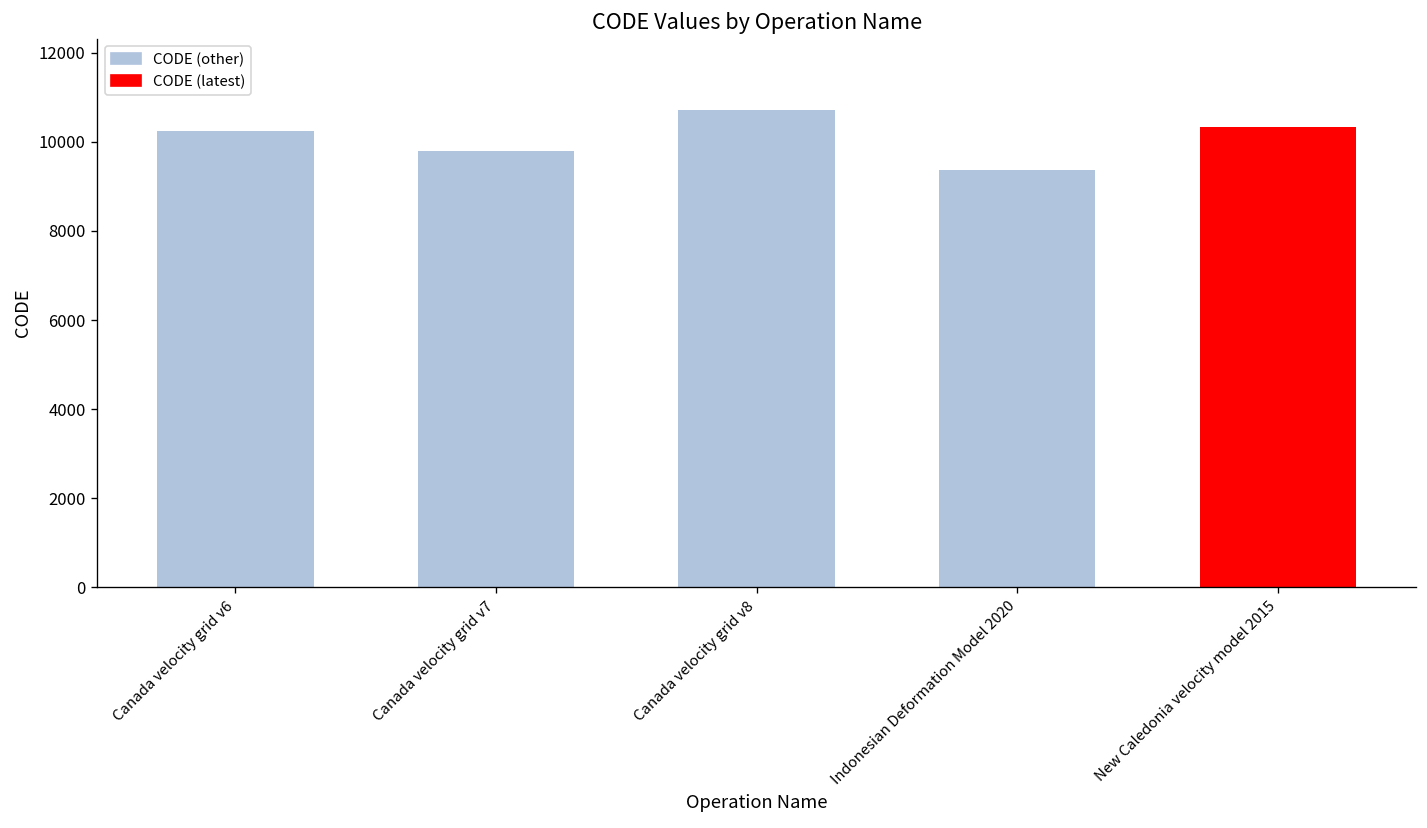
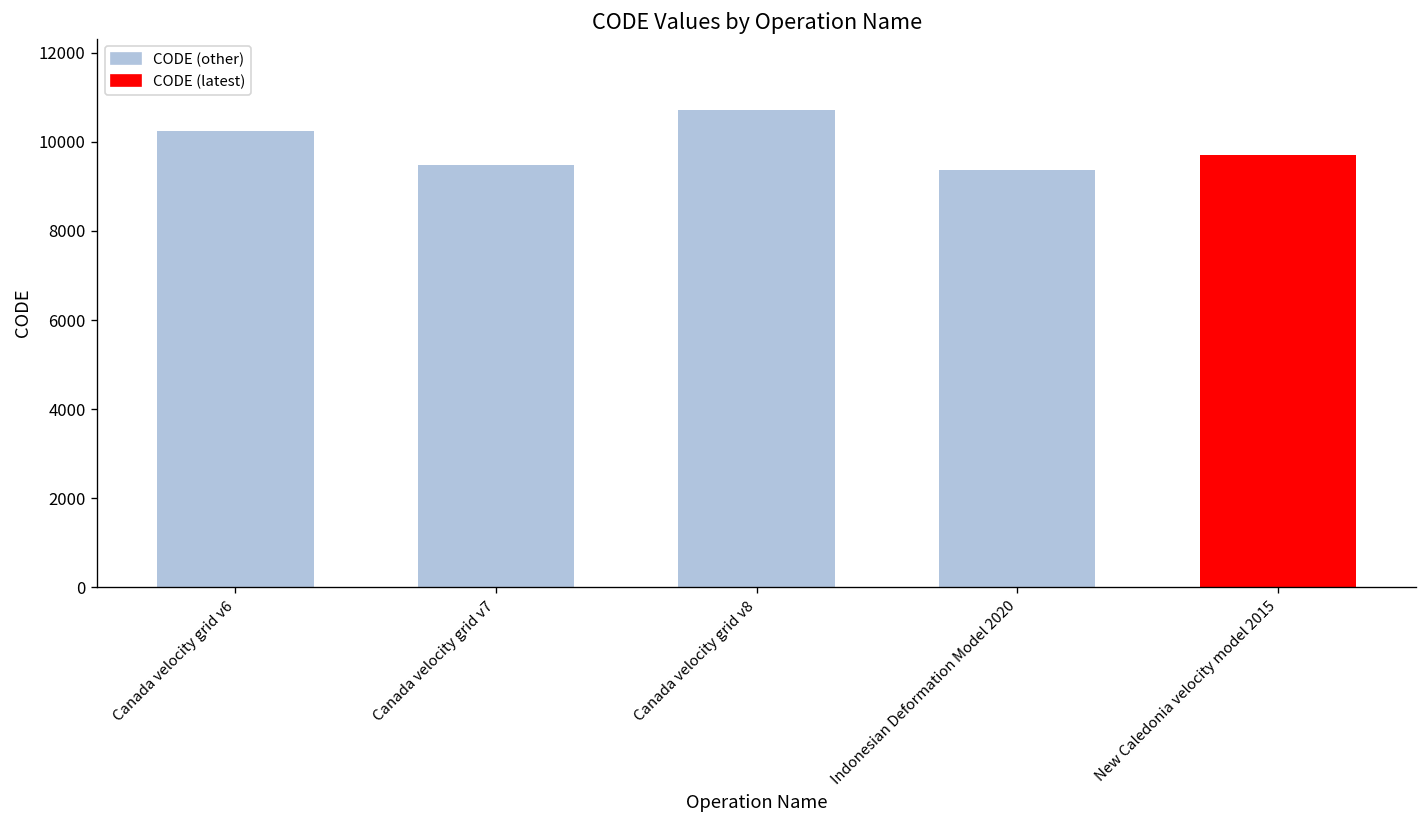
Canada velocity grid v7: 9800 -> 9500
New Caledonia velocity model 2015: 10300 -> 9700
